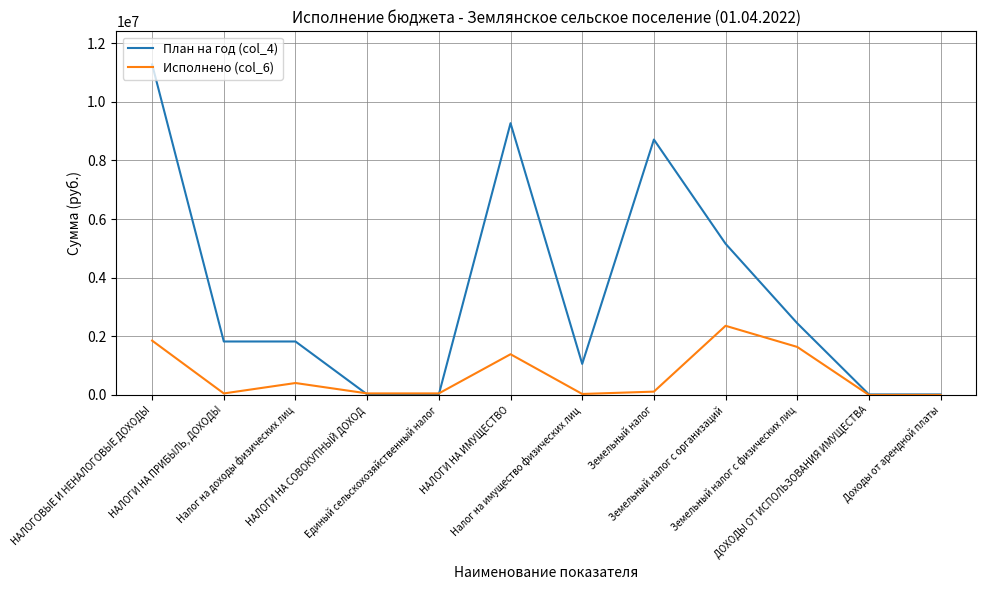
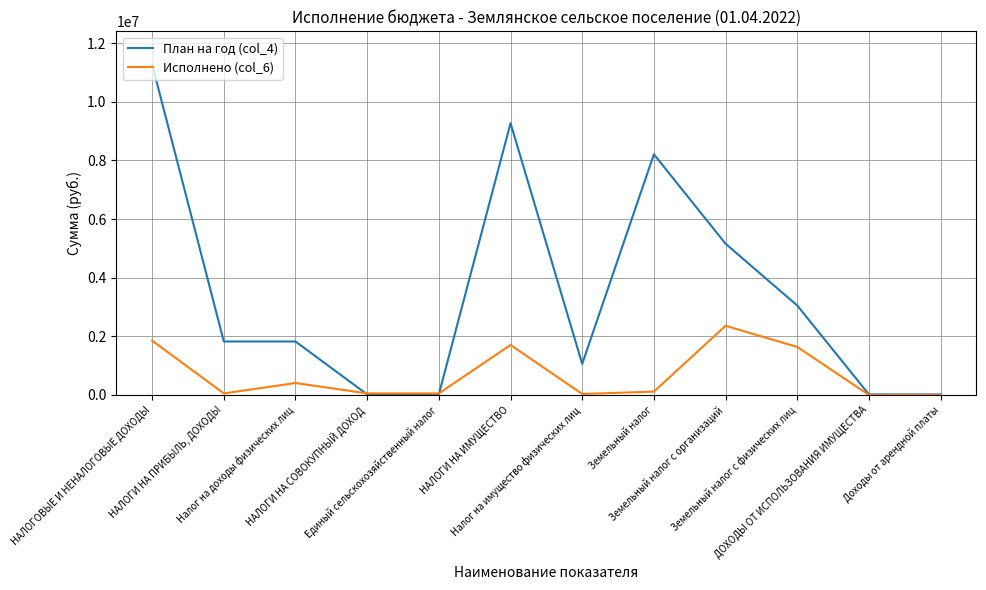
Исполнено (col_6), НАЛОГИ НА ИМУЩЕСТВО: 1400000 -> 1700000
План на год (col_4), Земельный налог: 8700000 -> 8200000
План на год (col_4), Земельный налог с физических лиц: 2400000 -> 3100000
